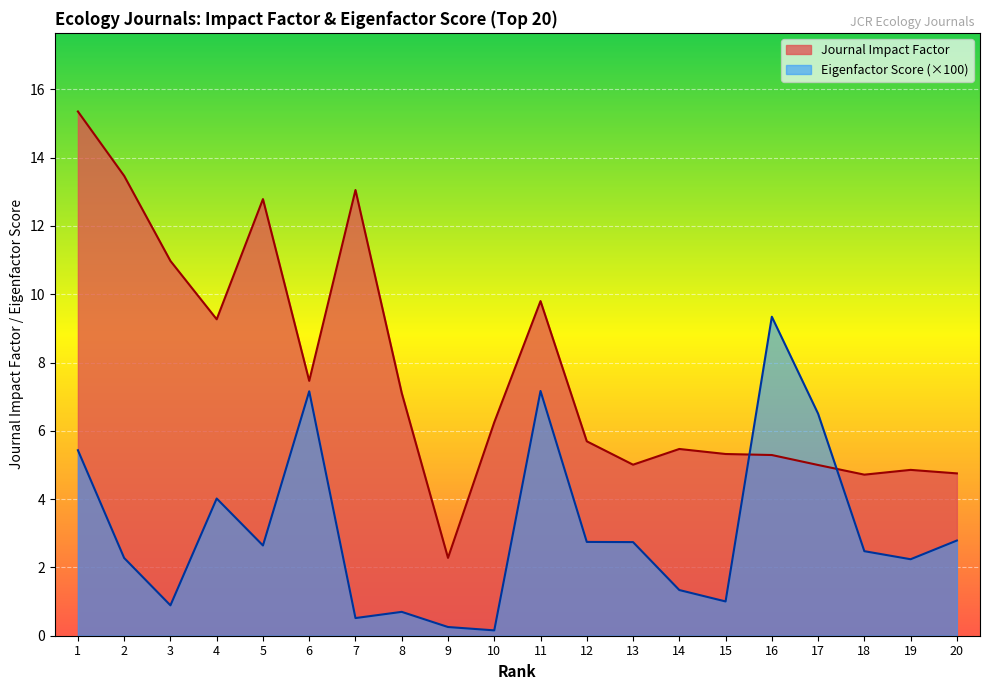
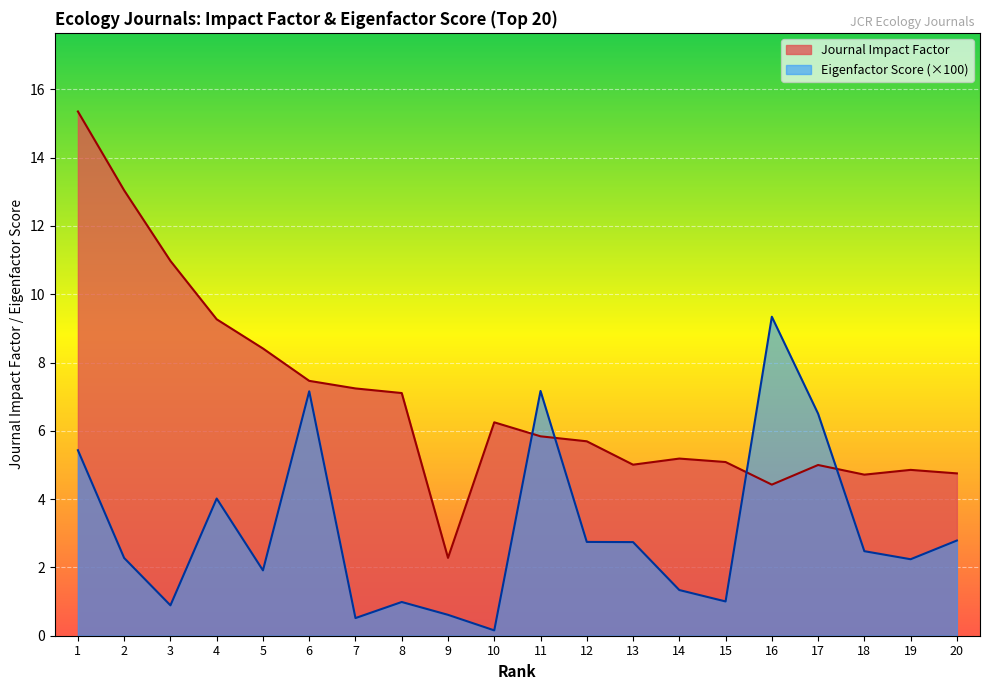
Journal Impact Factor, 2: 13.5 -> 13.0
Journal Impact Factor, 5: 12.8 -> 8.4
Eigenfactor Score (×100), 5: 2.6 -> 1.9
Journal Impact Factor, 7: 13.1 -> 7.2
Eigenfactor Score (×100), 8: 0.7 -> 1.0
Eigenfactor Score (×100), 9: 0.3 -> 0.6
Journal Impact Factor, 11: 9.8 -> 5.8
Journal Impact Factor, 14: 5.5 -> 5.2
Journal Impact Factor, 15: 5.3 -> 5.1
Journal Impact Factor, 16: 5.3 -> 4.4
